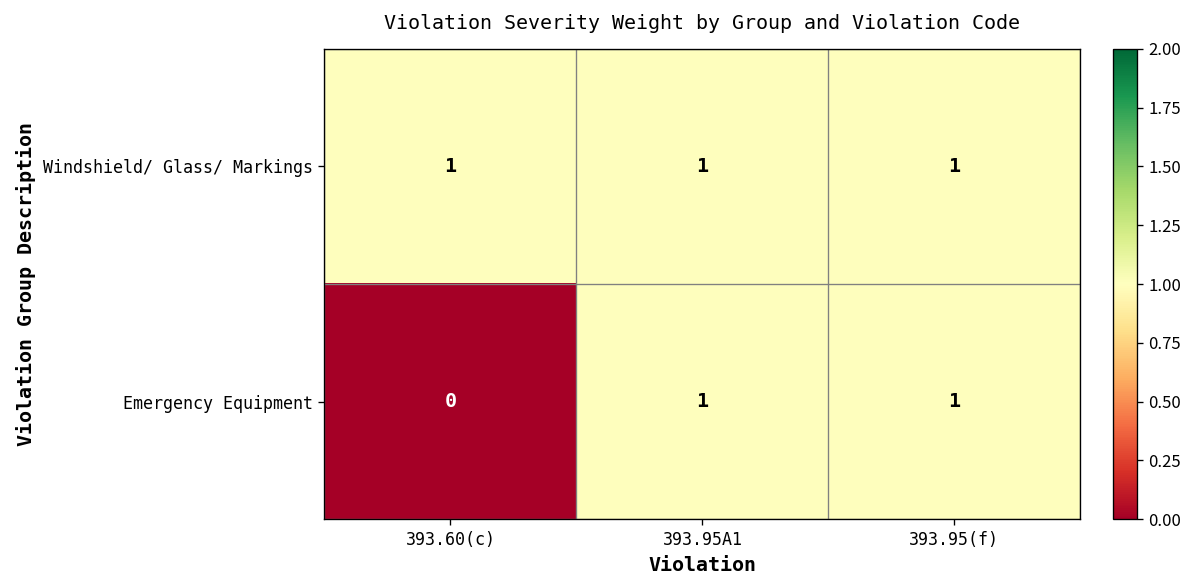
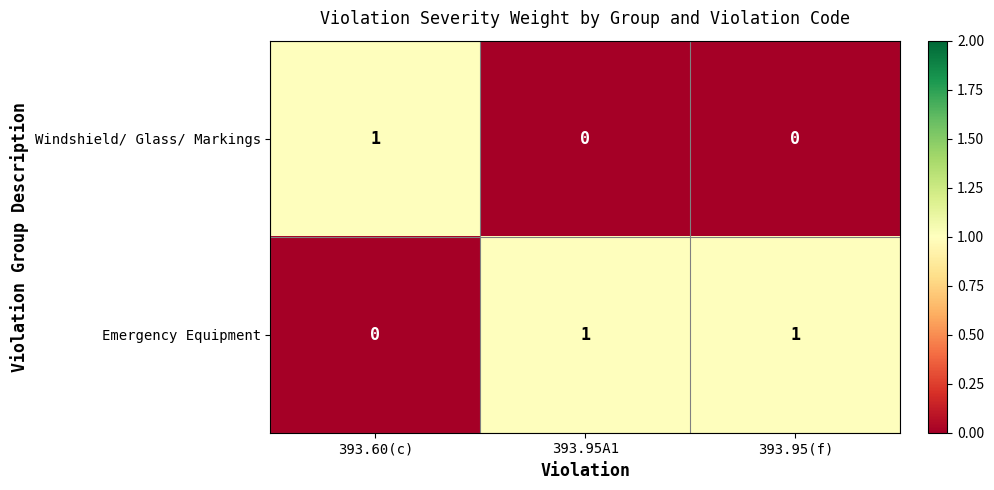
Windshield/ Glass/ Markings, 393.95A1: 1 -> 0
Windshield/ Glass/ Markings, 393.95(f): 1 -> 0
